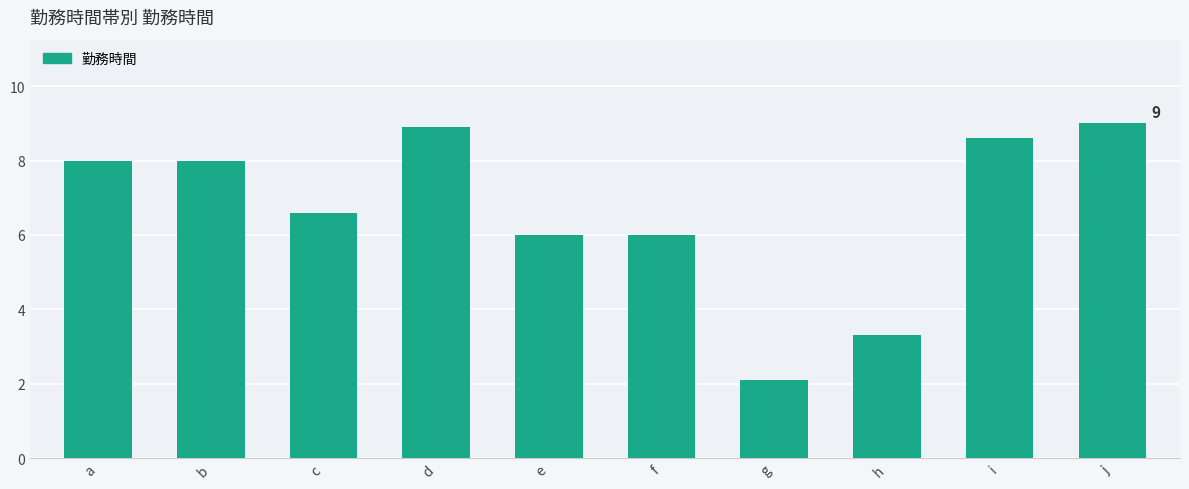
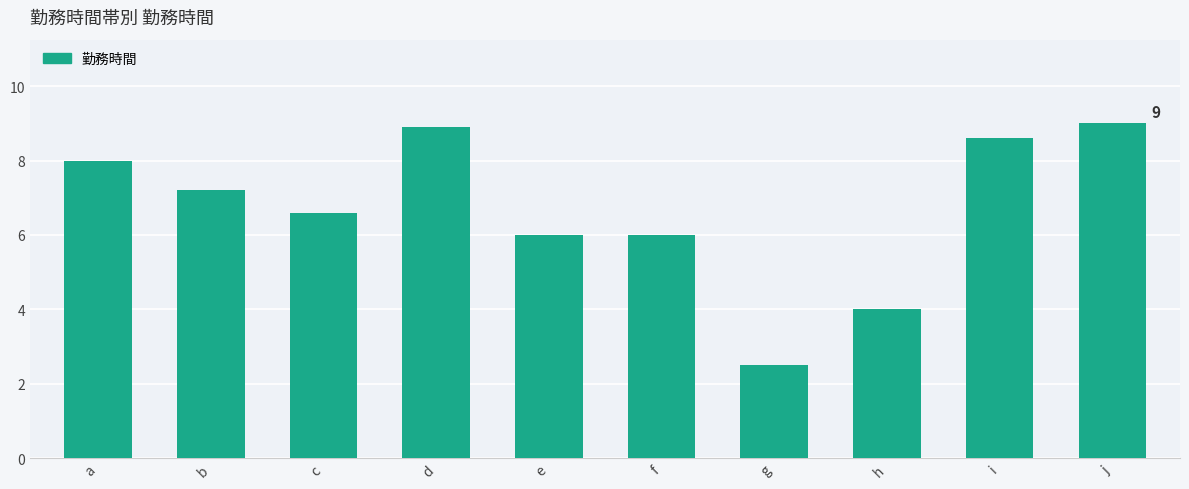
b: 8.0 -> 7.2
g: 2.1 -> 2.5
h: 3.3 -> 4.0
